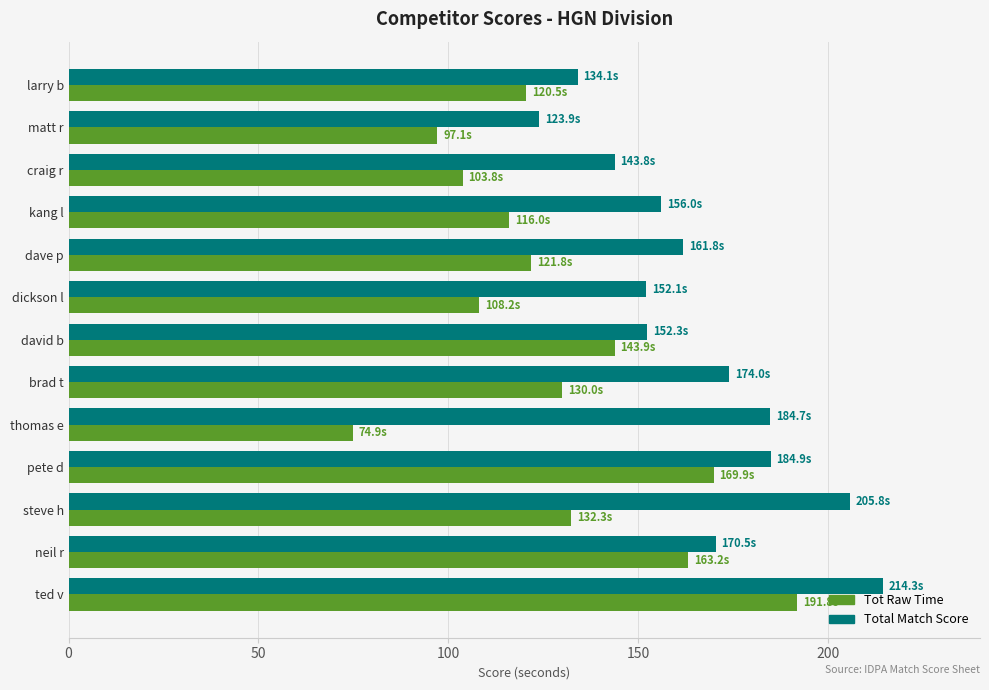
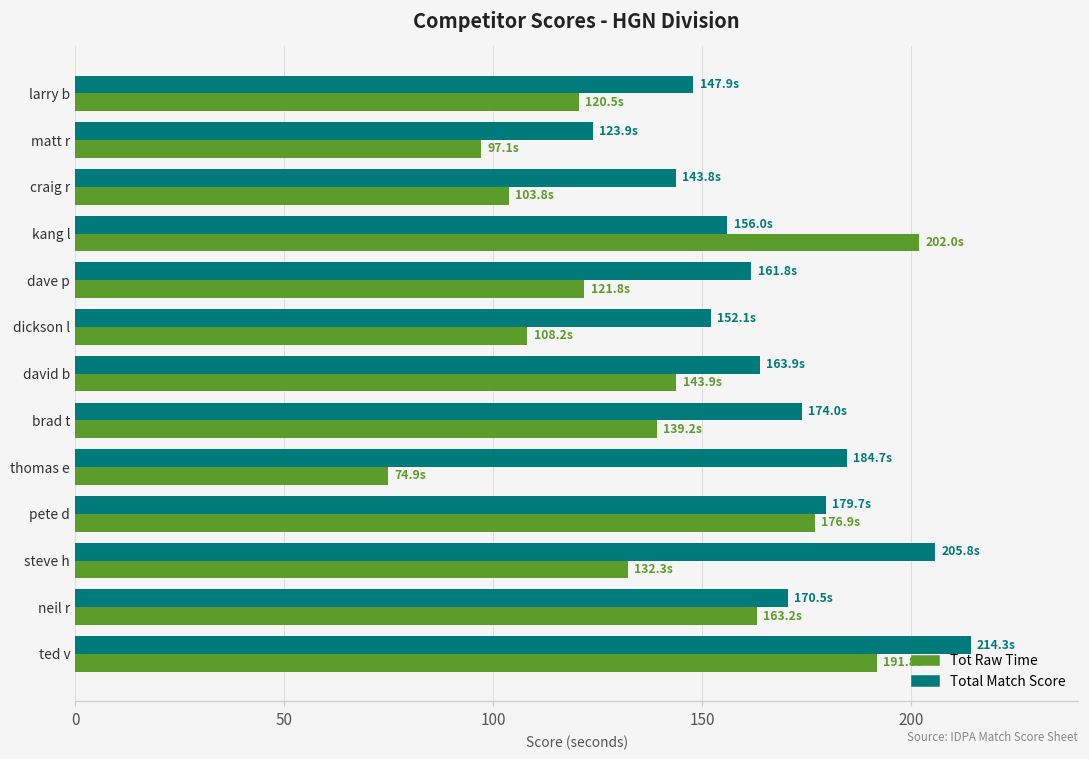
Total Match Score, larry b: 134.1s -> 147.9s
Tot Raw Time, kang l: 116.0s -> 202.0s
Total Match Score, david b: 152.3s -> 163.9s
Tot Raw Time, brad t: 130.0s -> 139.2s
Total Match Score, pete d: 184.9s -> 179.7s
Tot Raw Time, pete d: 169.9s -> 176.9s
